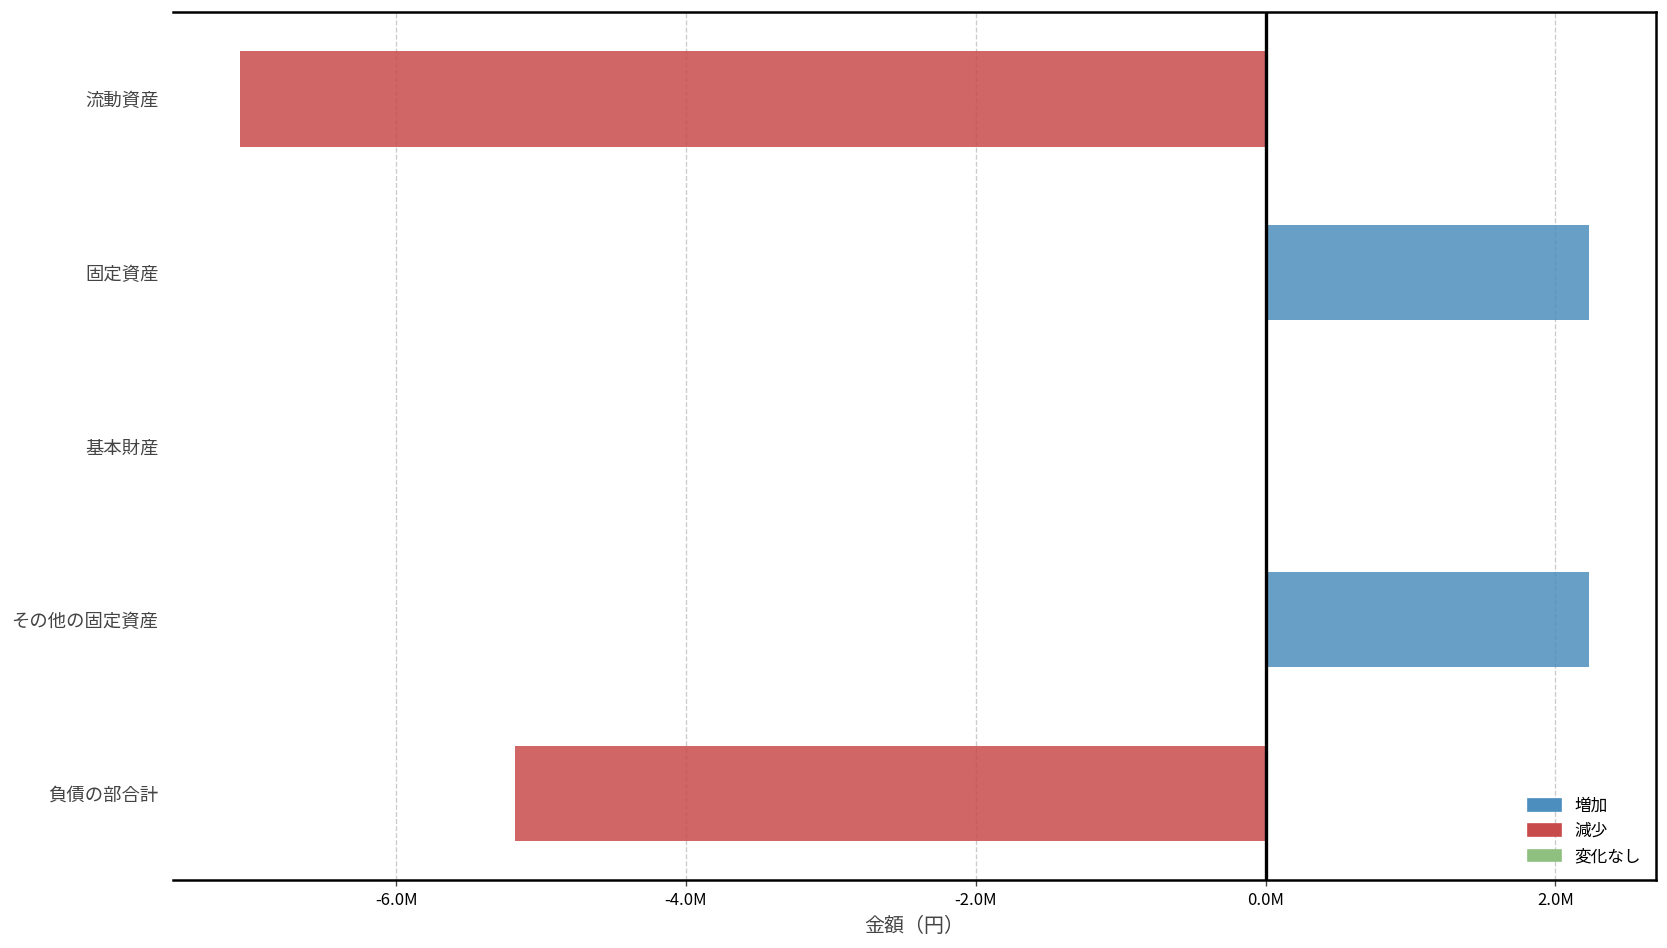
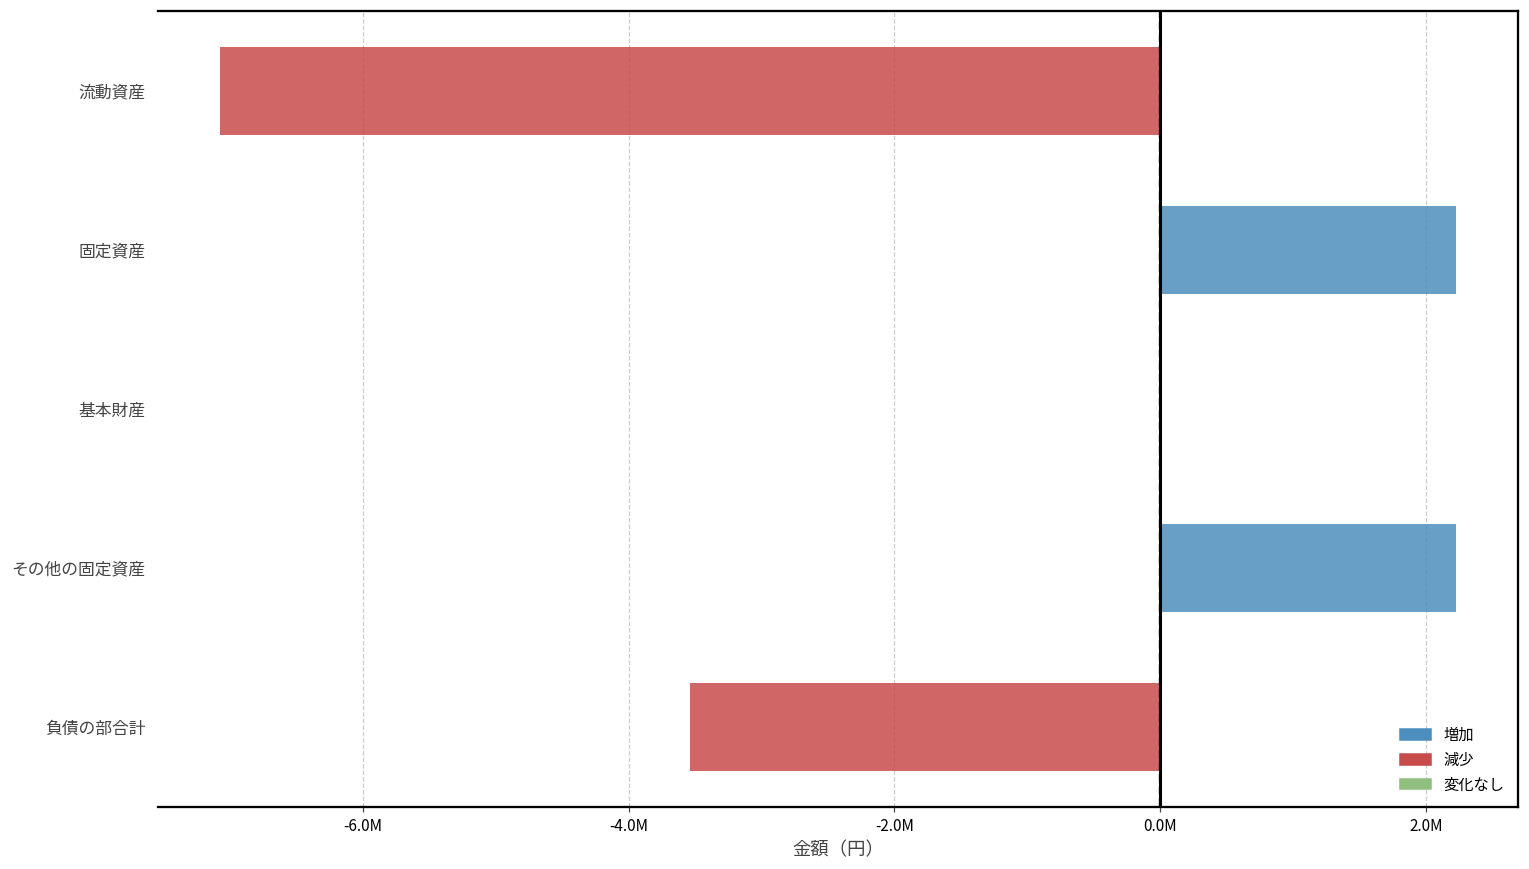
負債の部合計: -5180000 -> -3540000
